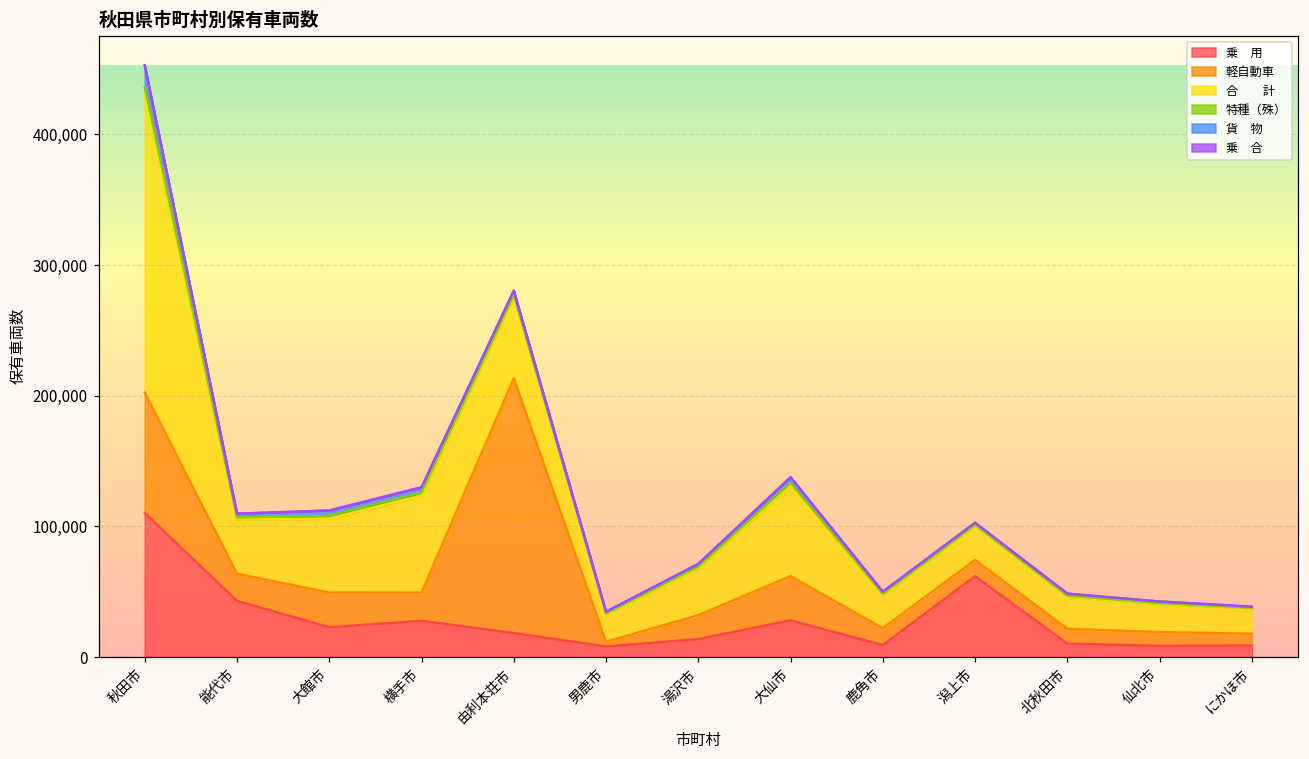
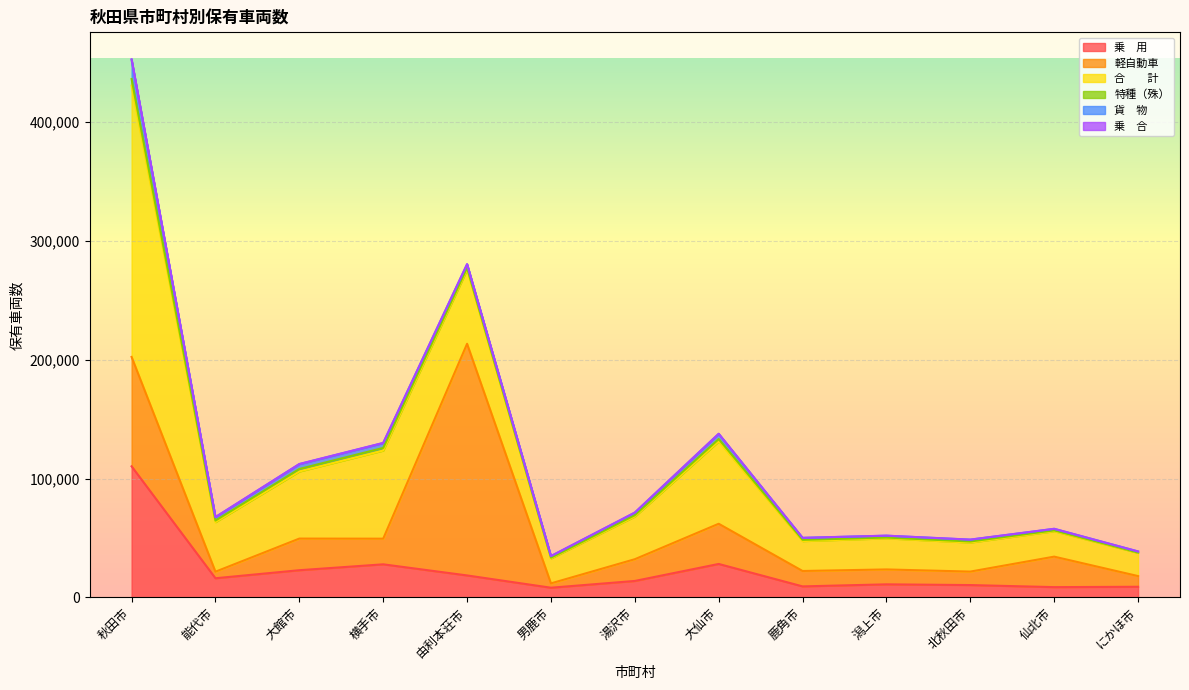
乗 用, 能代市: 43,000 -> 16,000
軽自動車, 能代市: 21,000 -> 6,000
乗 用, 潟上市: 62,000 -> 11,000
軽自動車, 仙北市: 11,000 -> 26,000
